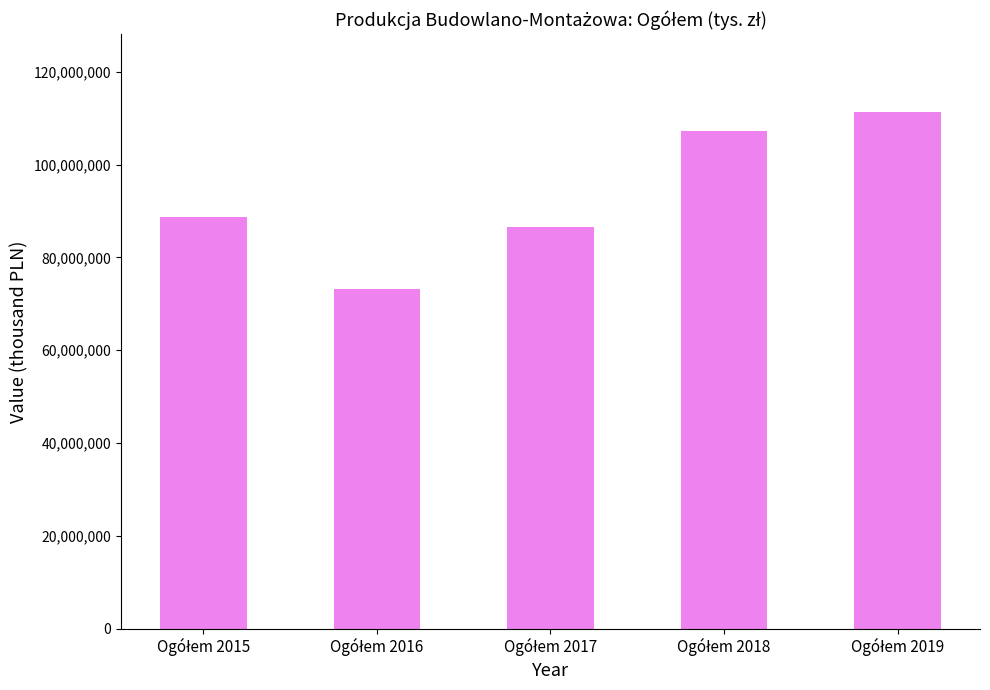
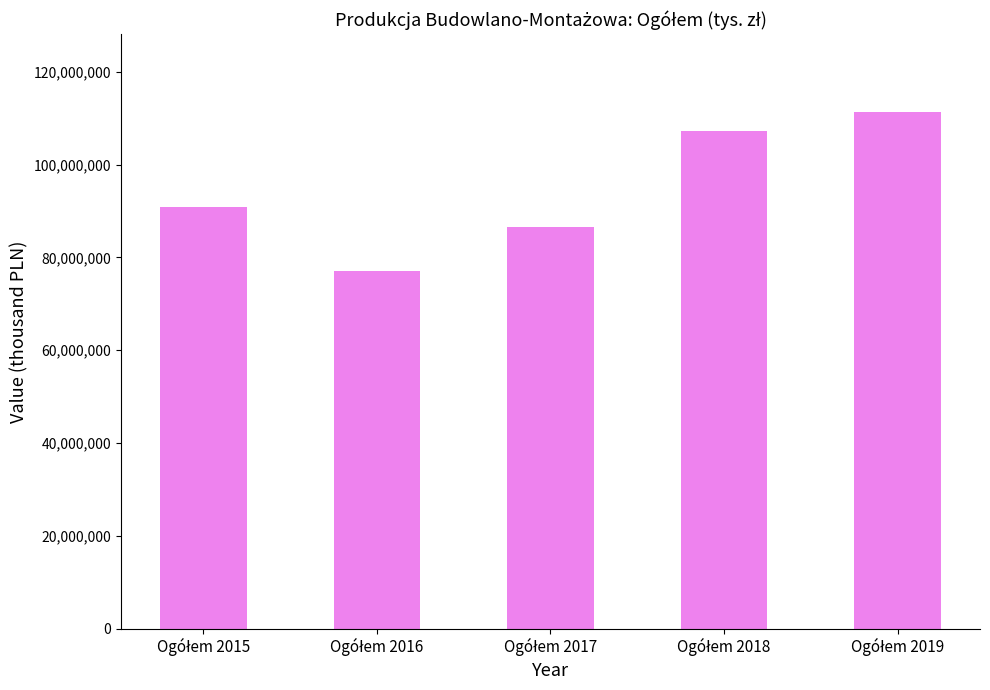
Ogółem 2015: 89,000,000 -> 91,000,000
Ogółem 2016: 73,000,000 -> 77,000,000
